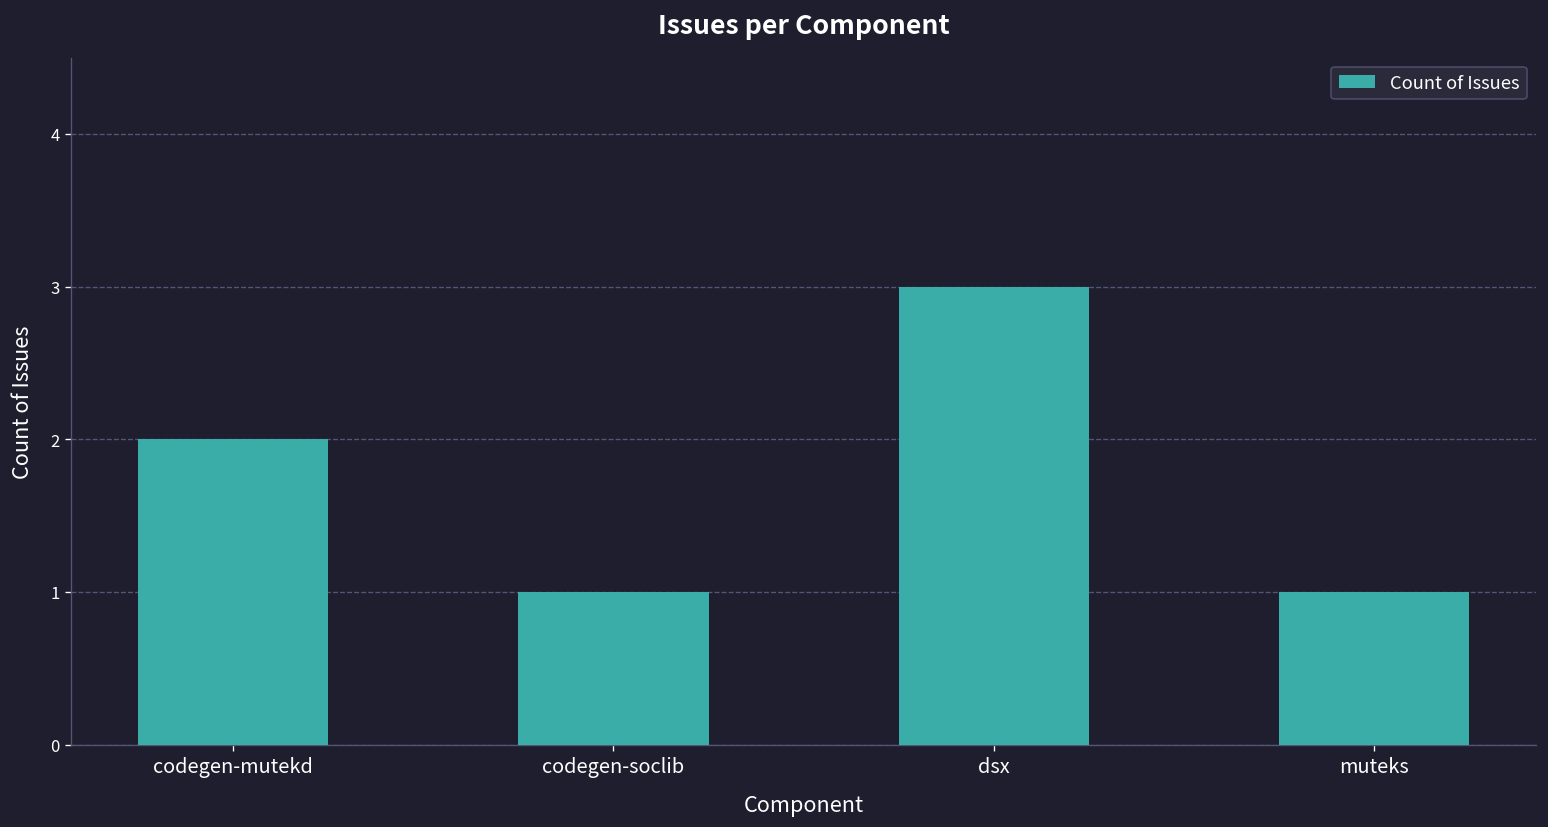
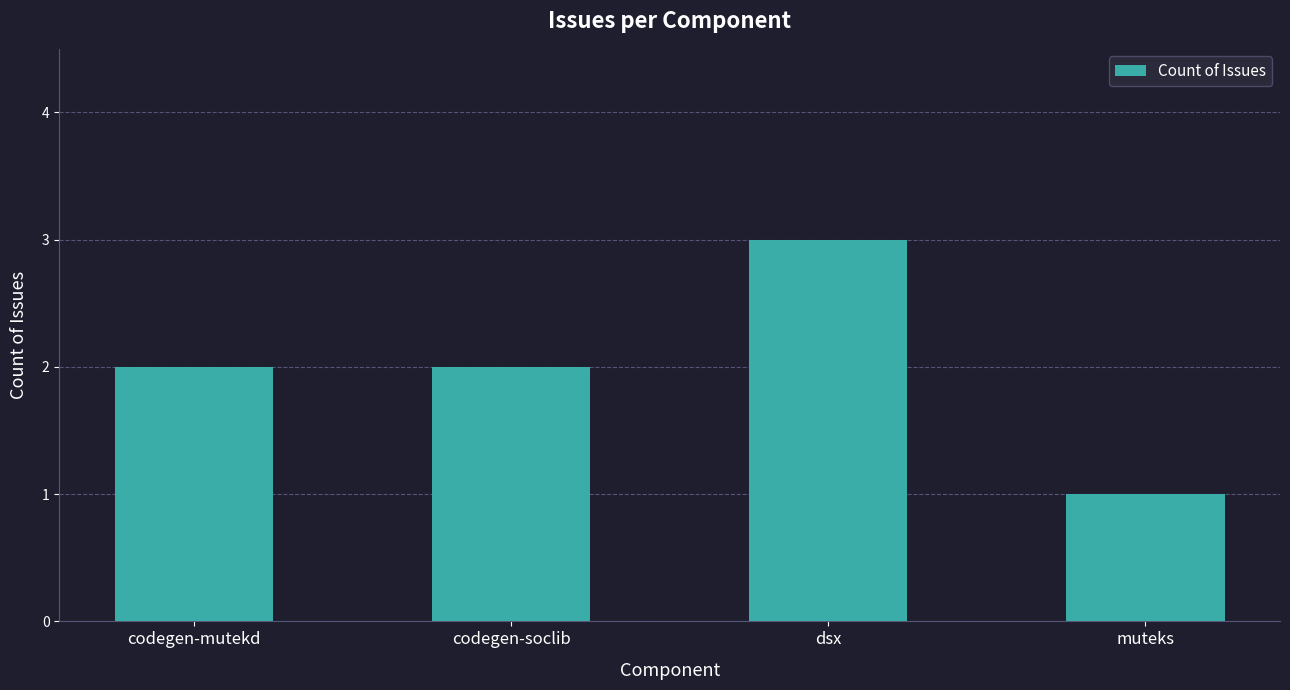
codegen-soclib: 1 -> 2
